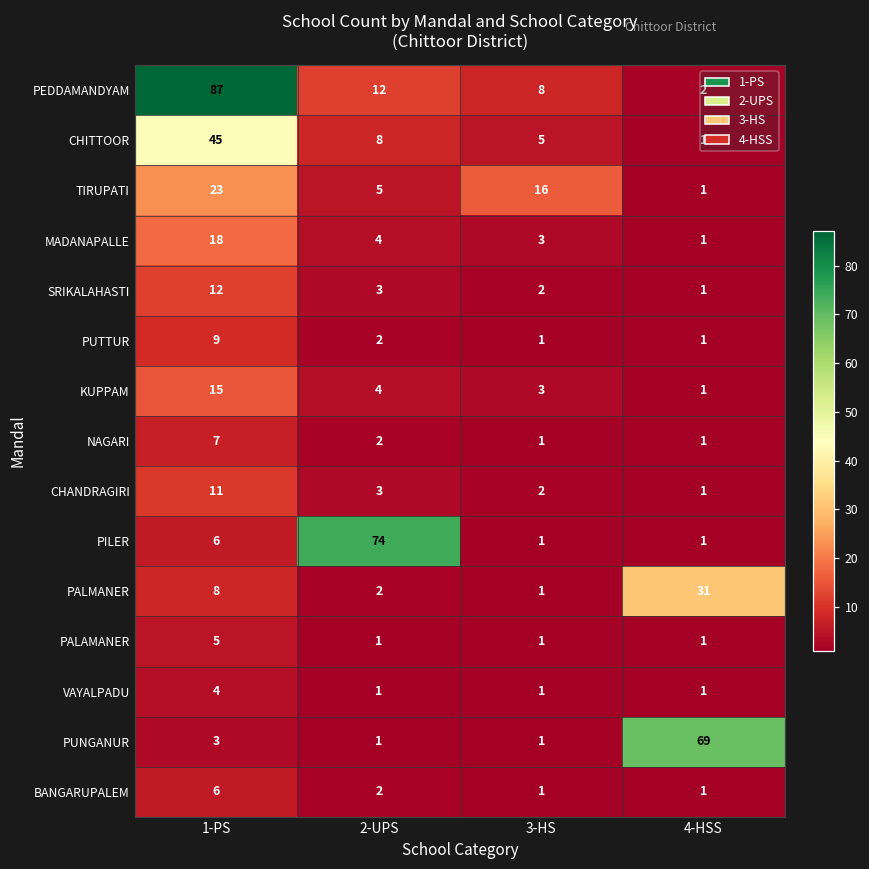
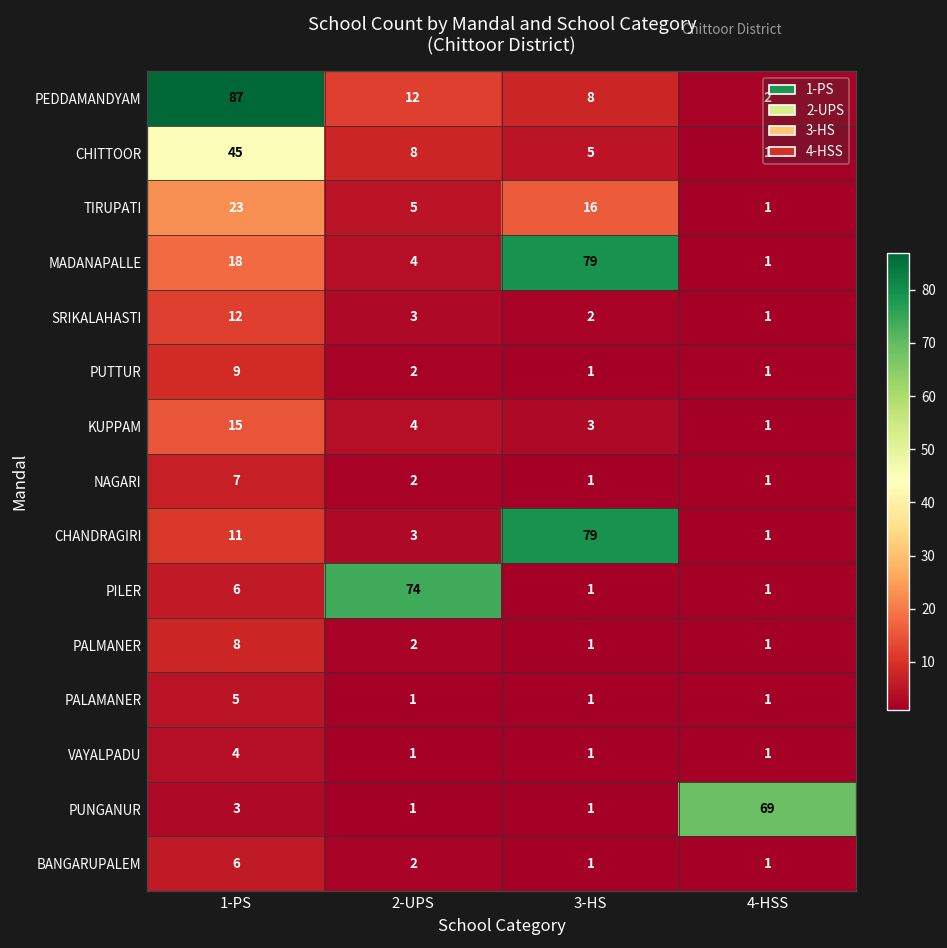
MADANAPALLE, 3-HS: 3 -> 79
CHANDRAGIRI, 3-HS: 2 -> 79
PALMANER, 4-HSS: 31 -> 1
